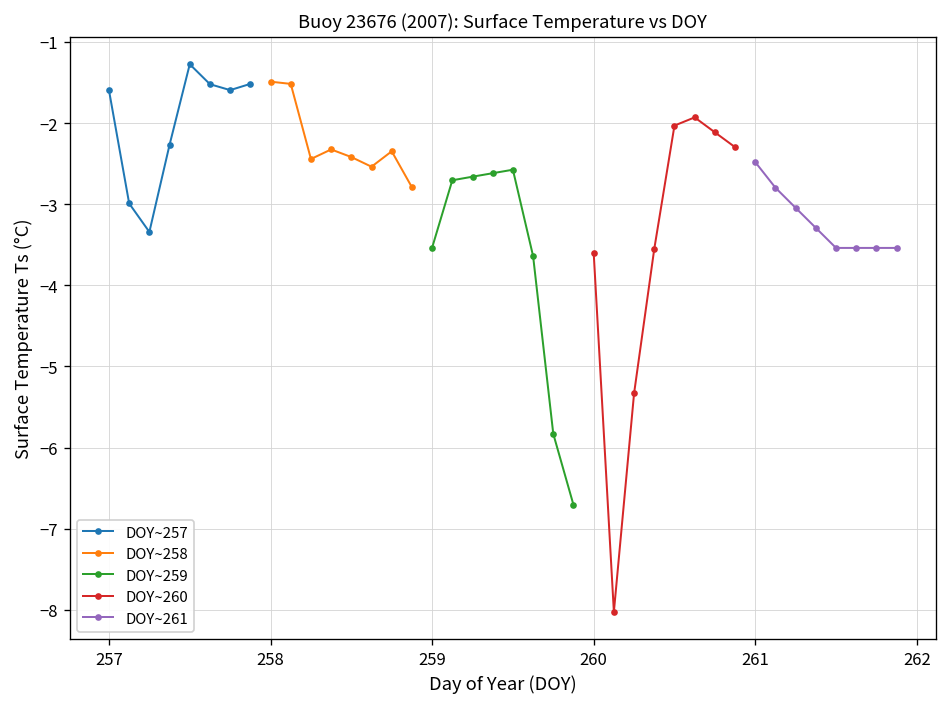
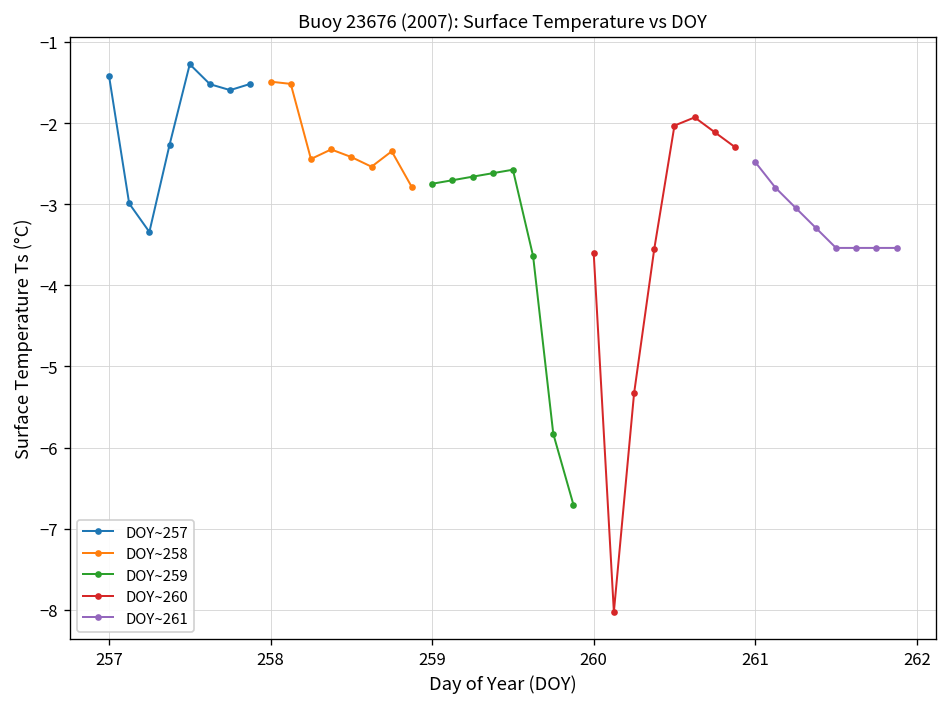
DOY~257, 257: -1.6 -> -1.4
DOY~259, 259: -3.5 -> -2.7
